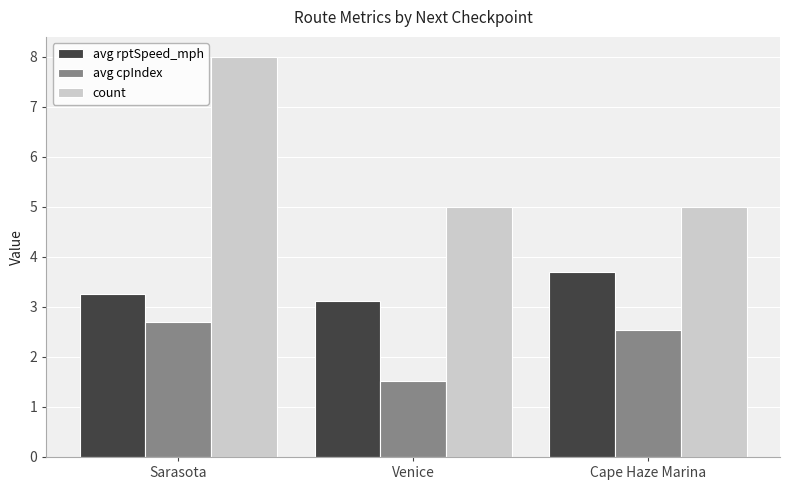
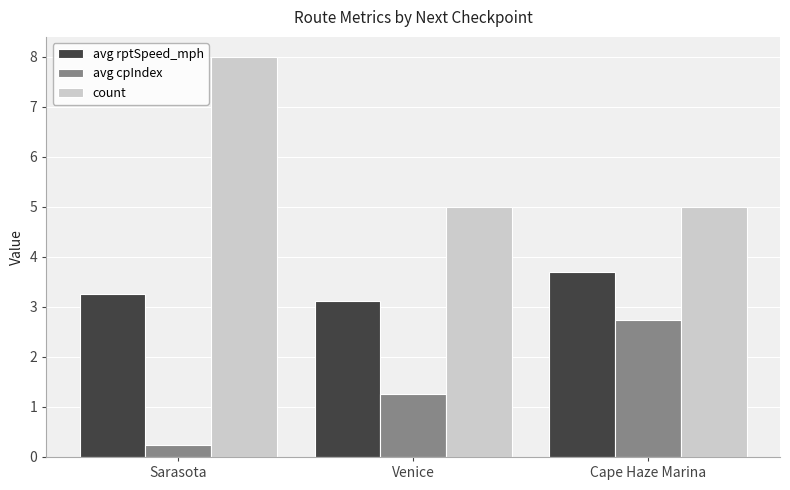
avg cpIndex, Sarasota: 2.7 -> 0.2
avg cpIndex, Venice: 1.5 -> 1.3
avg cpIndex, Cape Haze Marina: 2.5 -> 2.7
